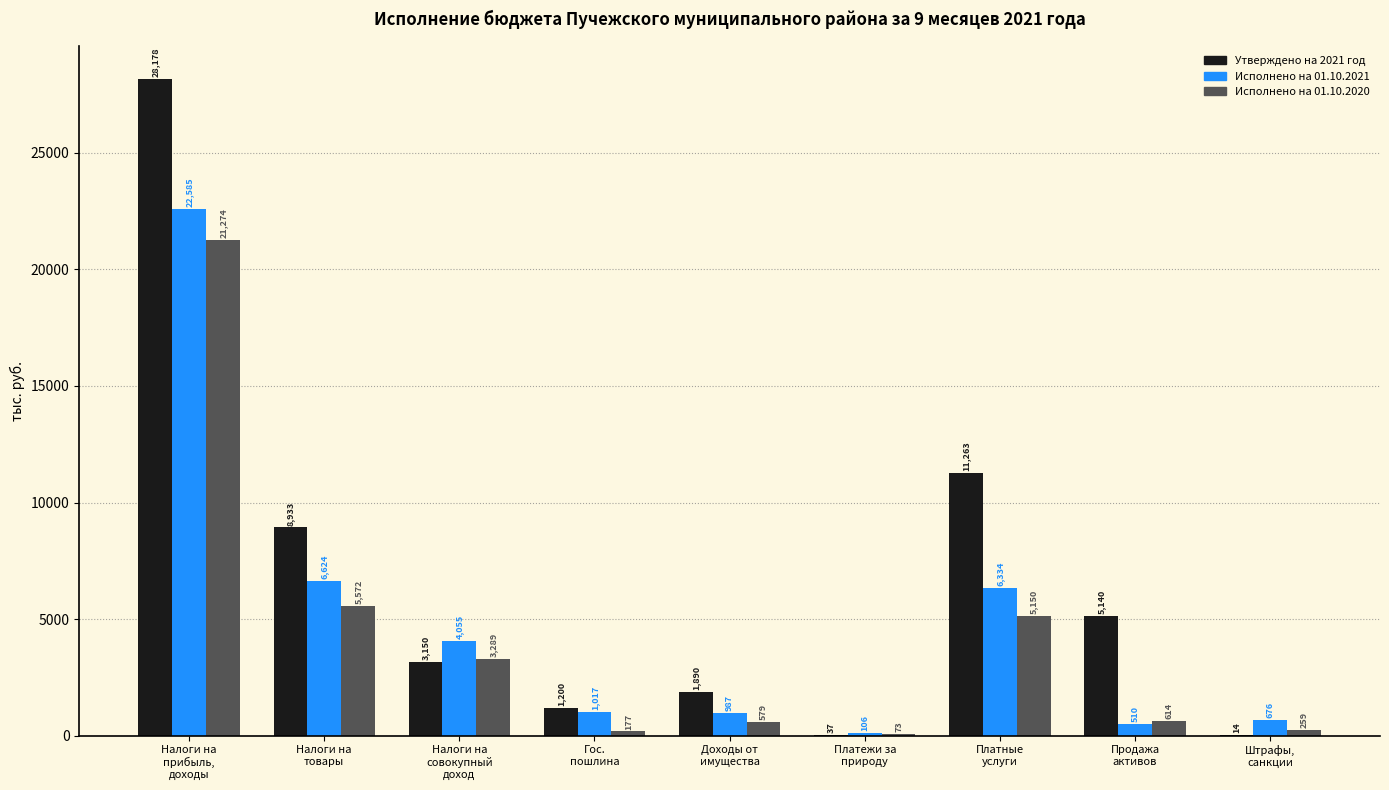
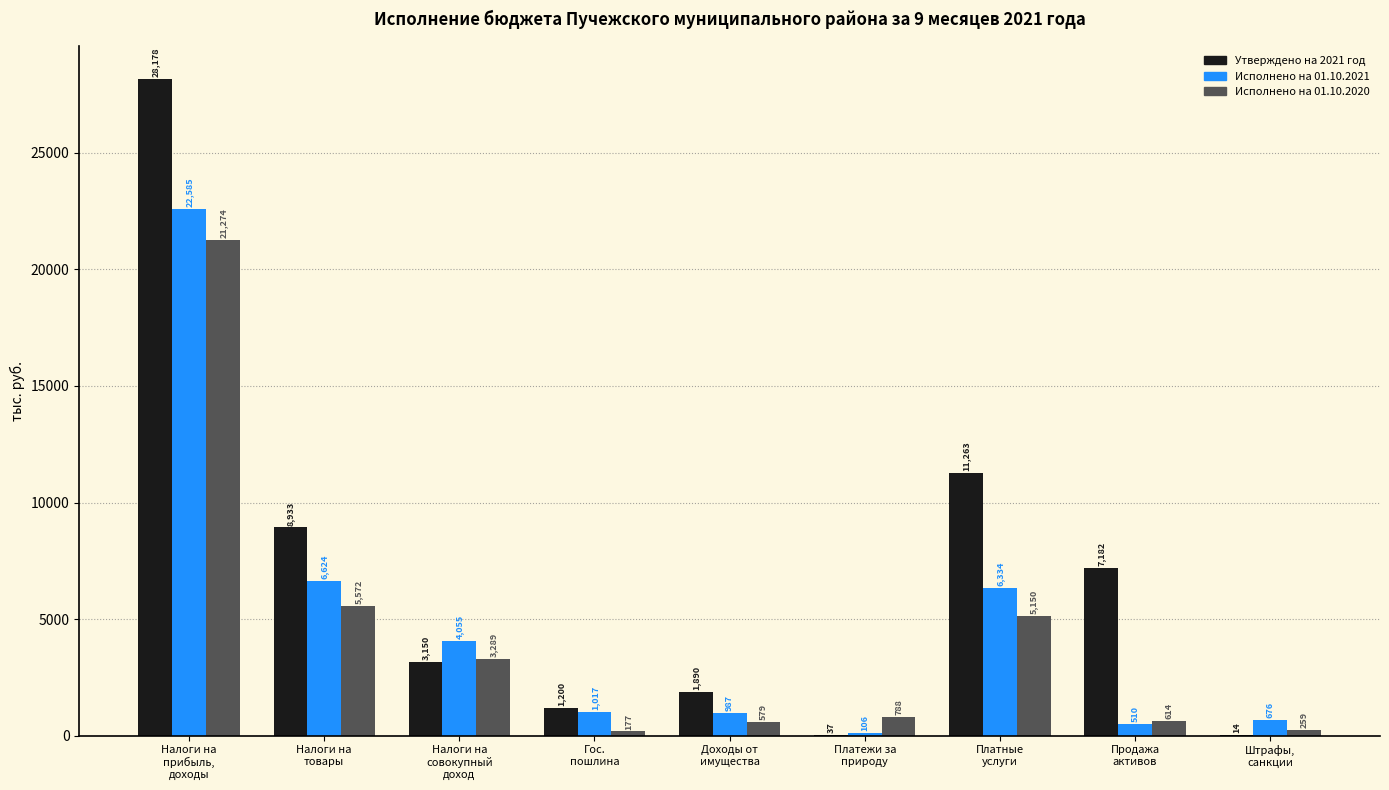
Исполнено на 01.10.2020, Платежи за природу: 73 -> 788
Утверждено на 2021 год, Продажа активов: 5,140 -> 7,182
